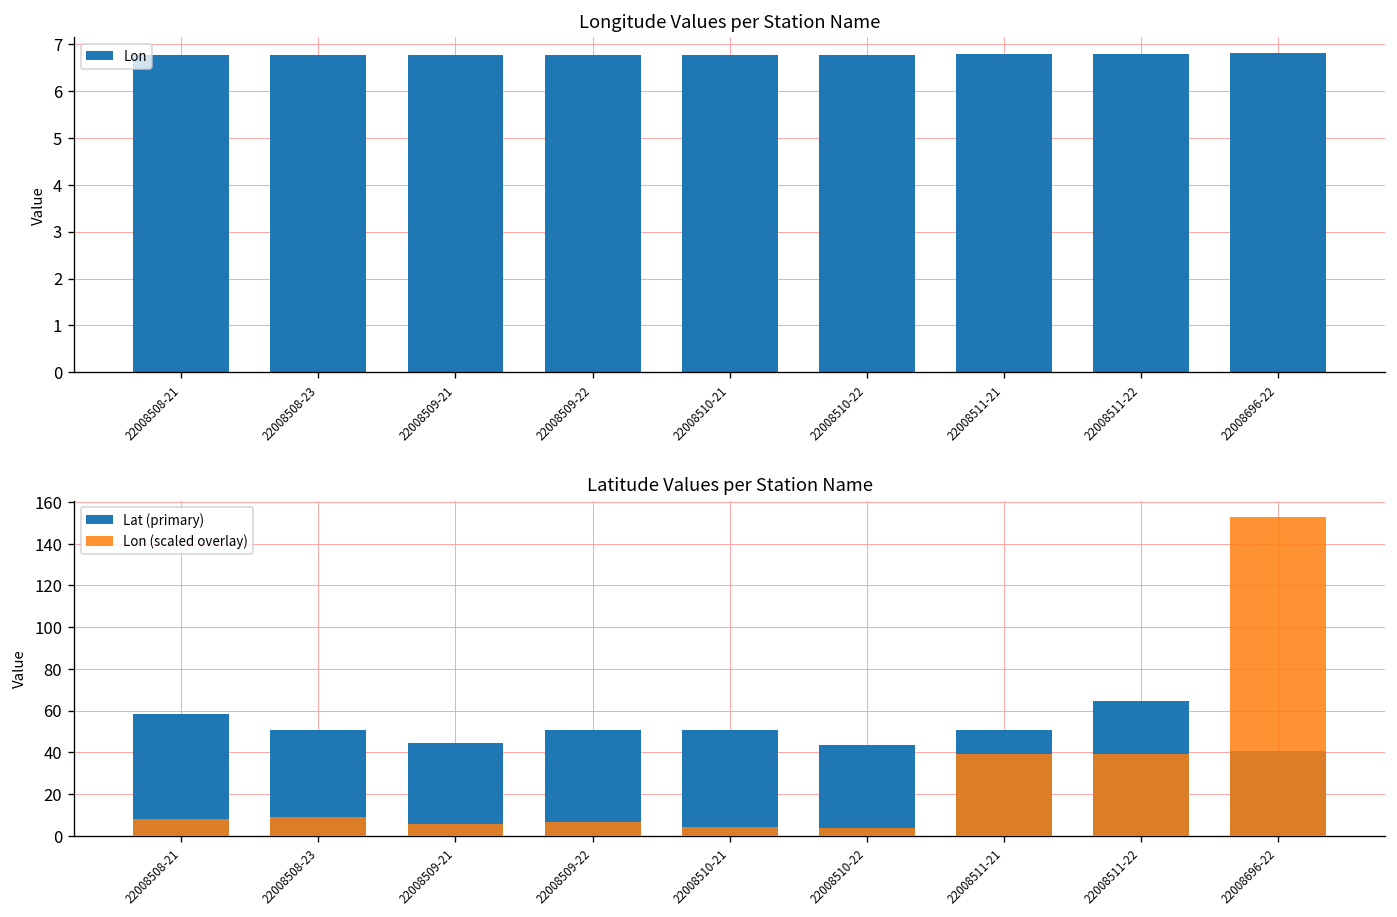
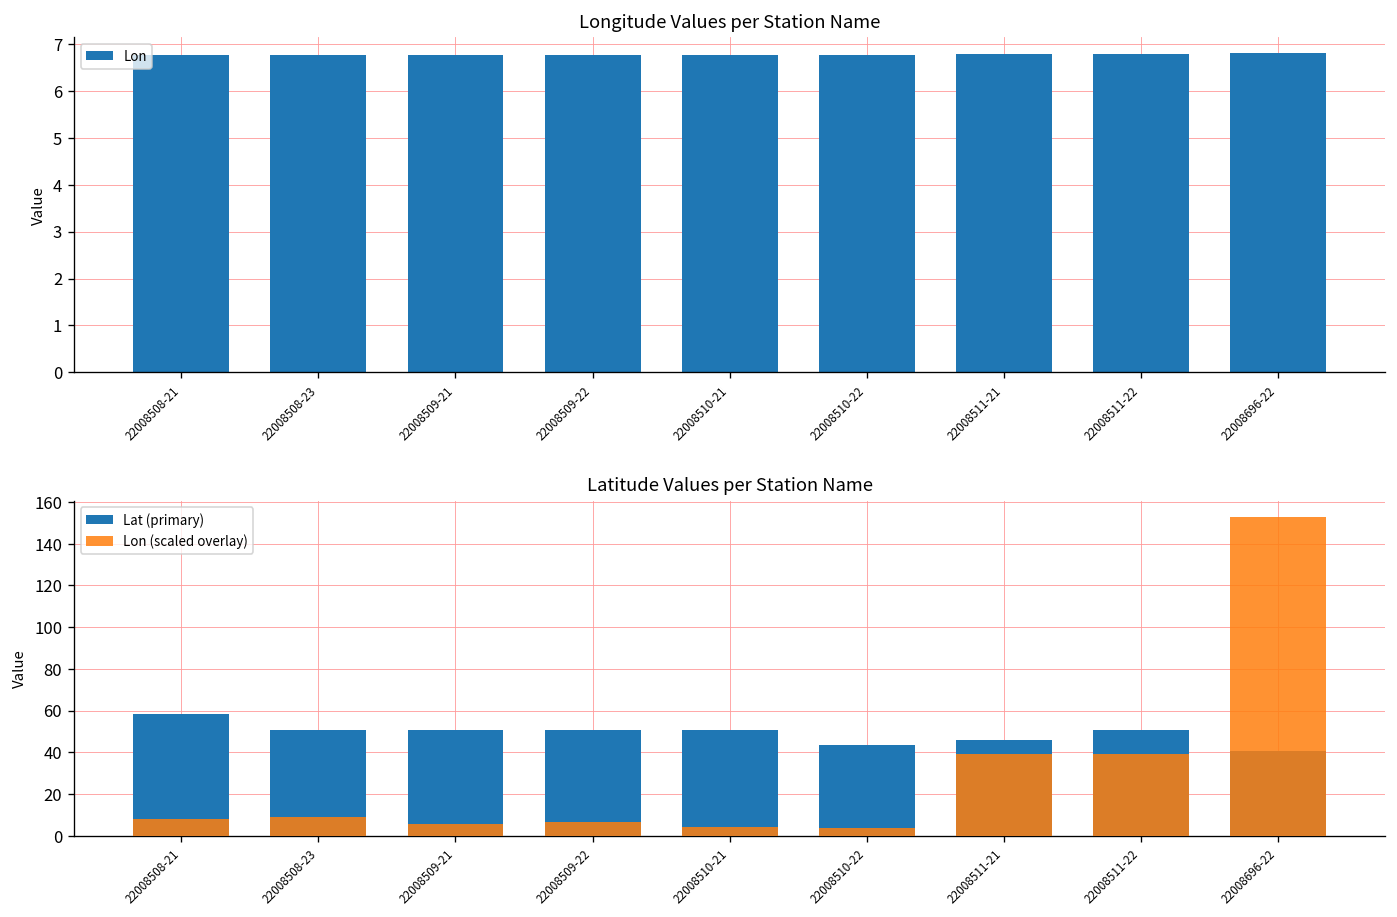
Latitude Values per Station Name, Lat (primary), 22008509-21: 44 -> 50
Latitude Values per Station Name, Lat (primary), 22008511-21: 50 -> 46
Latitude Values per Station Name, Lat (primary), 22008511-22: 65 -> 50
